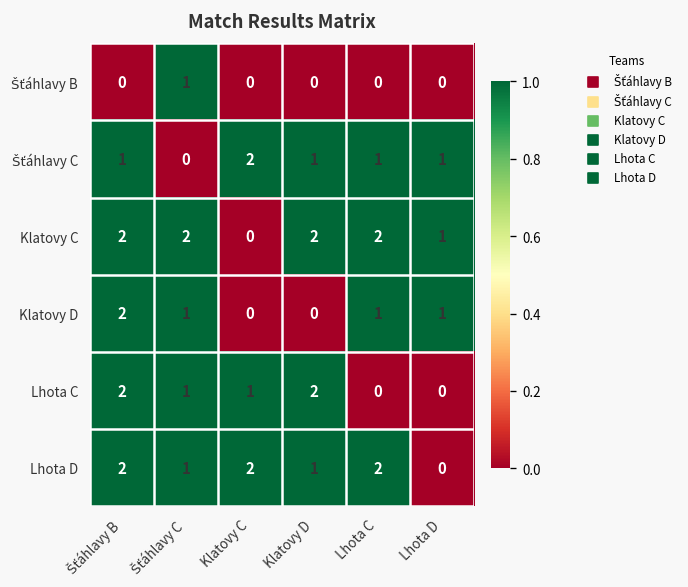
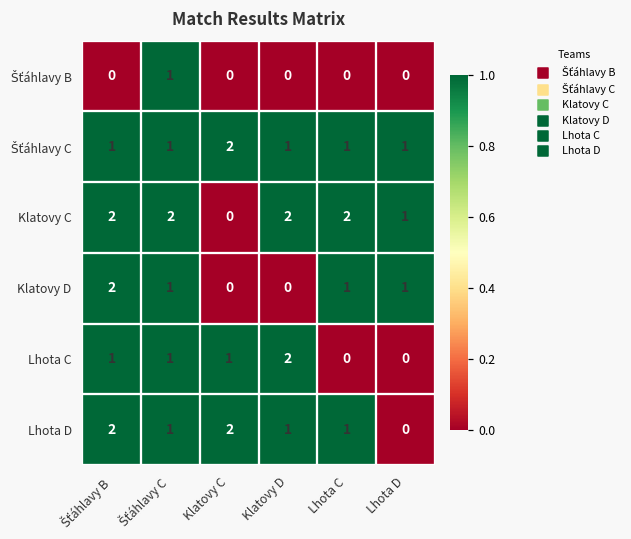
Šťáhlavy C, Šťáhlavy C: 0 -> 1
Lhota C, Šťáhlavy B: 2 -> 1
Lhota D, Lhota C: 2 -> 1
